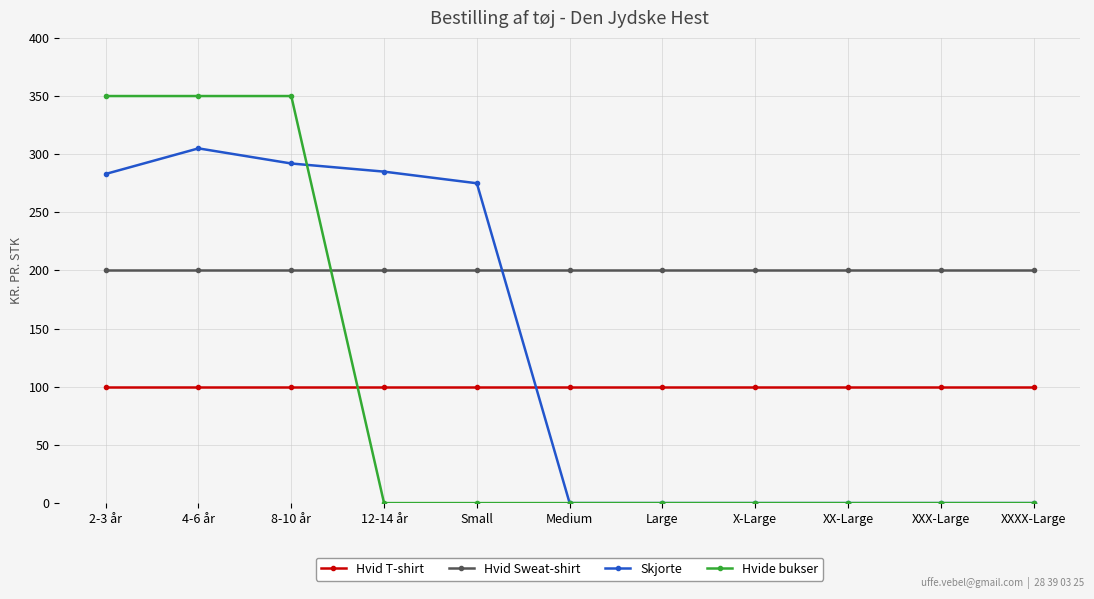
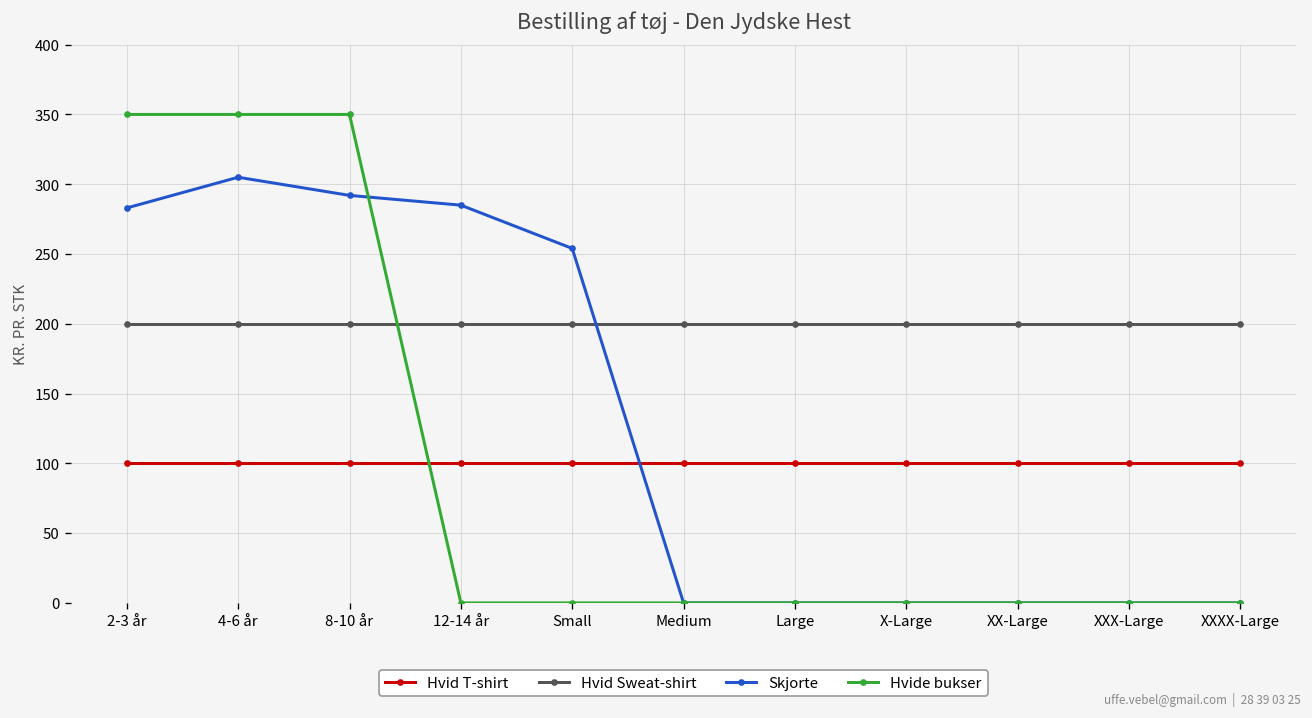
Skjorte, Small: 275 -> 254
